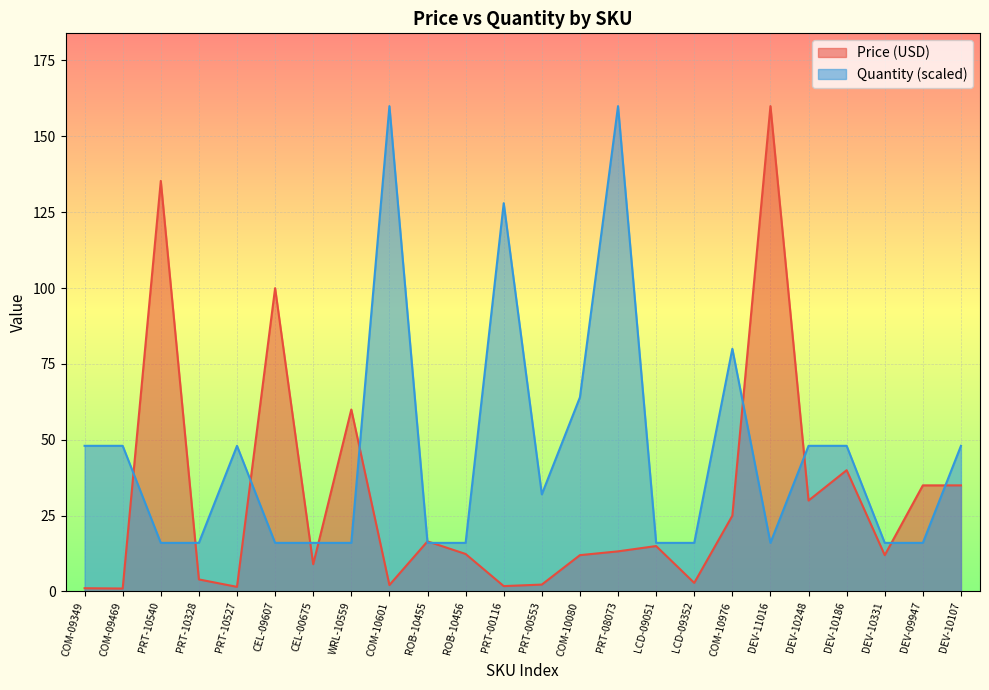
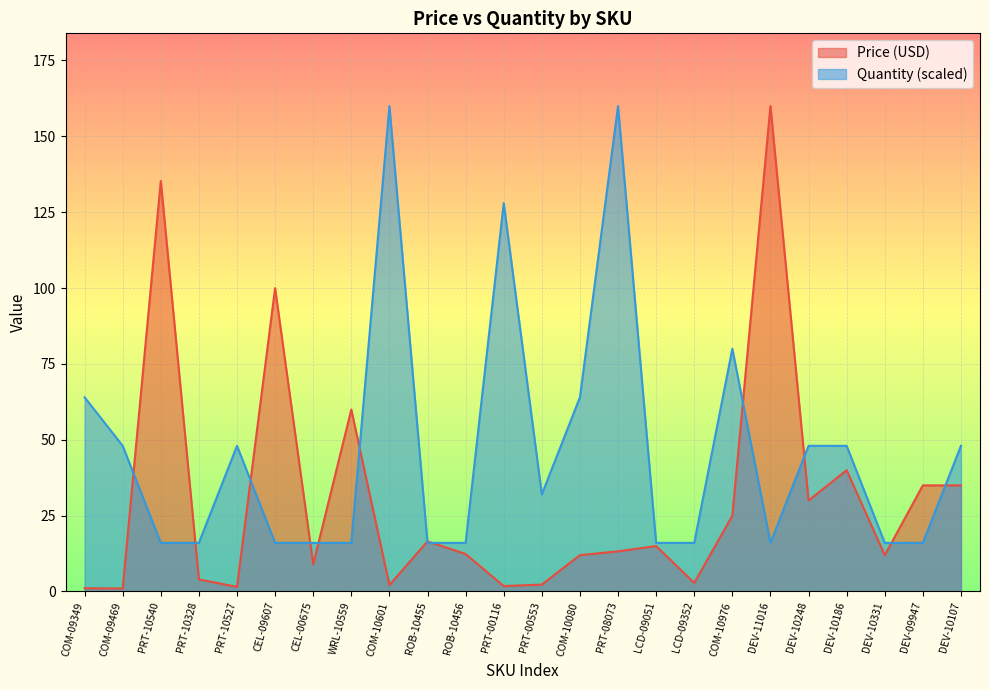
Quantity (scaled), COM-09349: 48 -> 64
